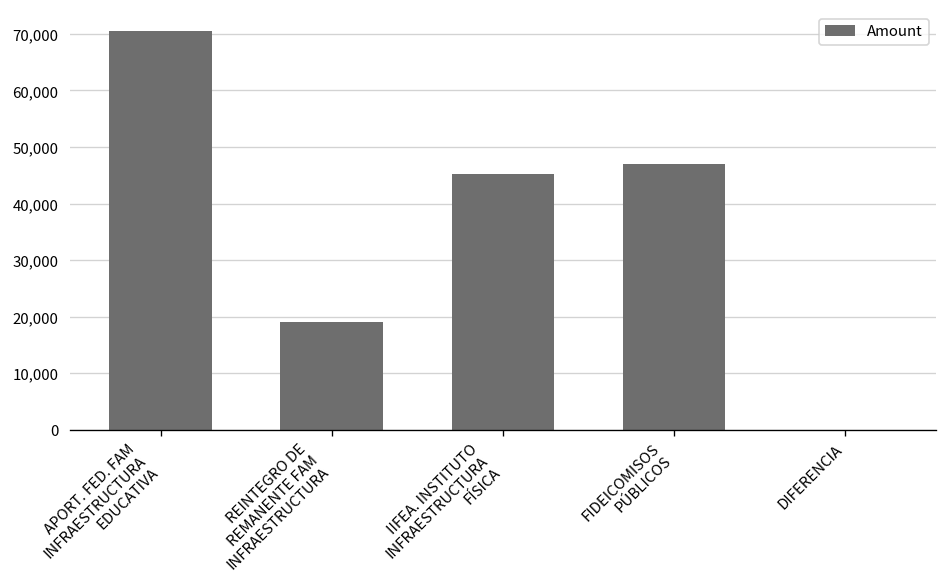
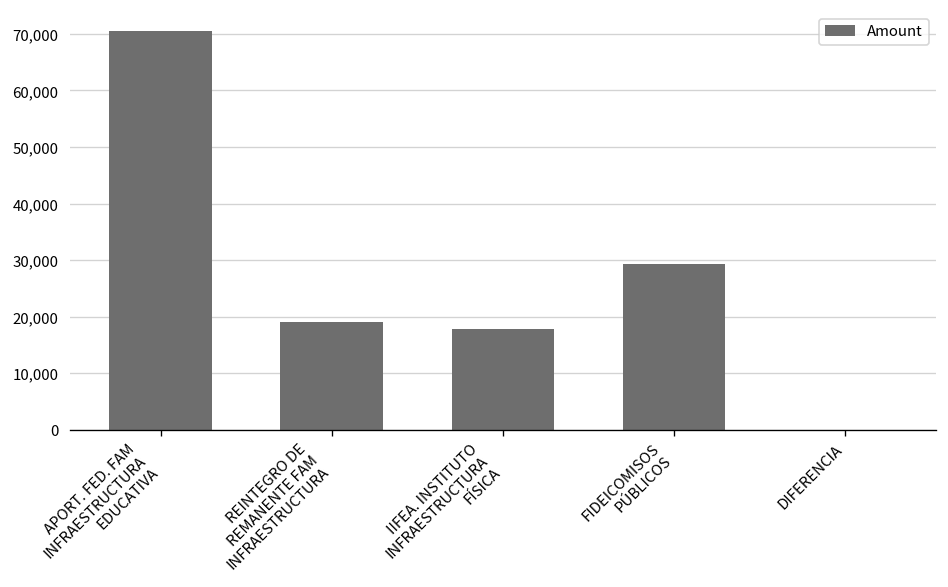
IIFEA. INSTITUTO INFRAESTRUCTURA FÍSICA: 45,000 -> 18,000
FIDEICOMISOS PÚBLICOS: 47,000 -> 29,000
